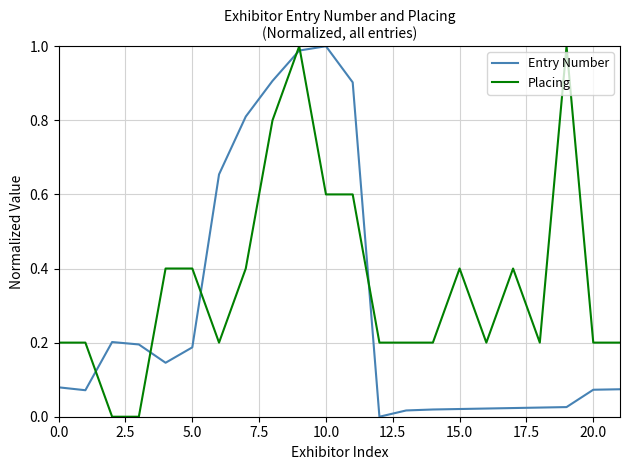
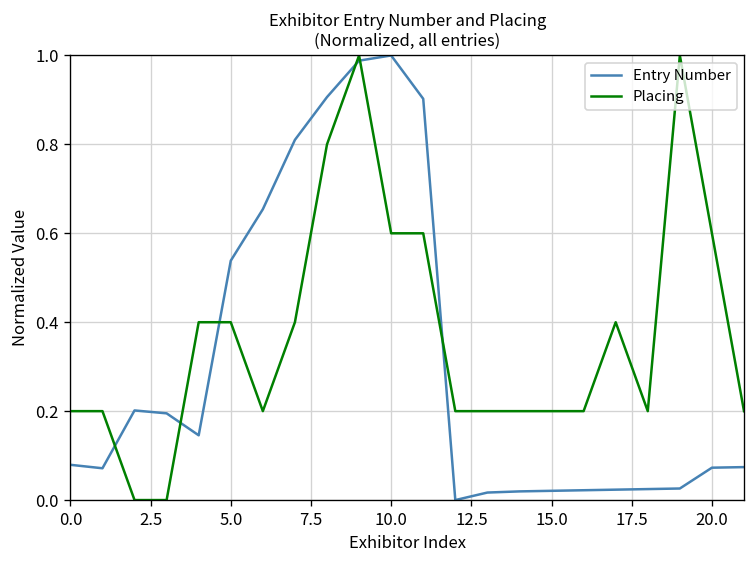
Entry Number, 5.0: 0.19 -> 0.54
Placing, 15.0: 0.40 -> 0.20
Placing, 20.0: 0.20 -> 0.60
